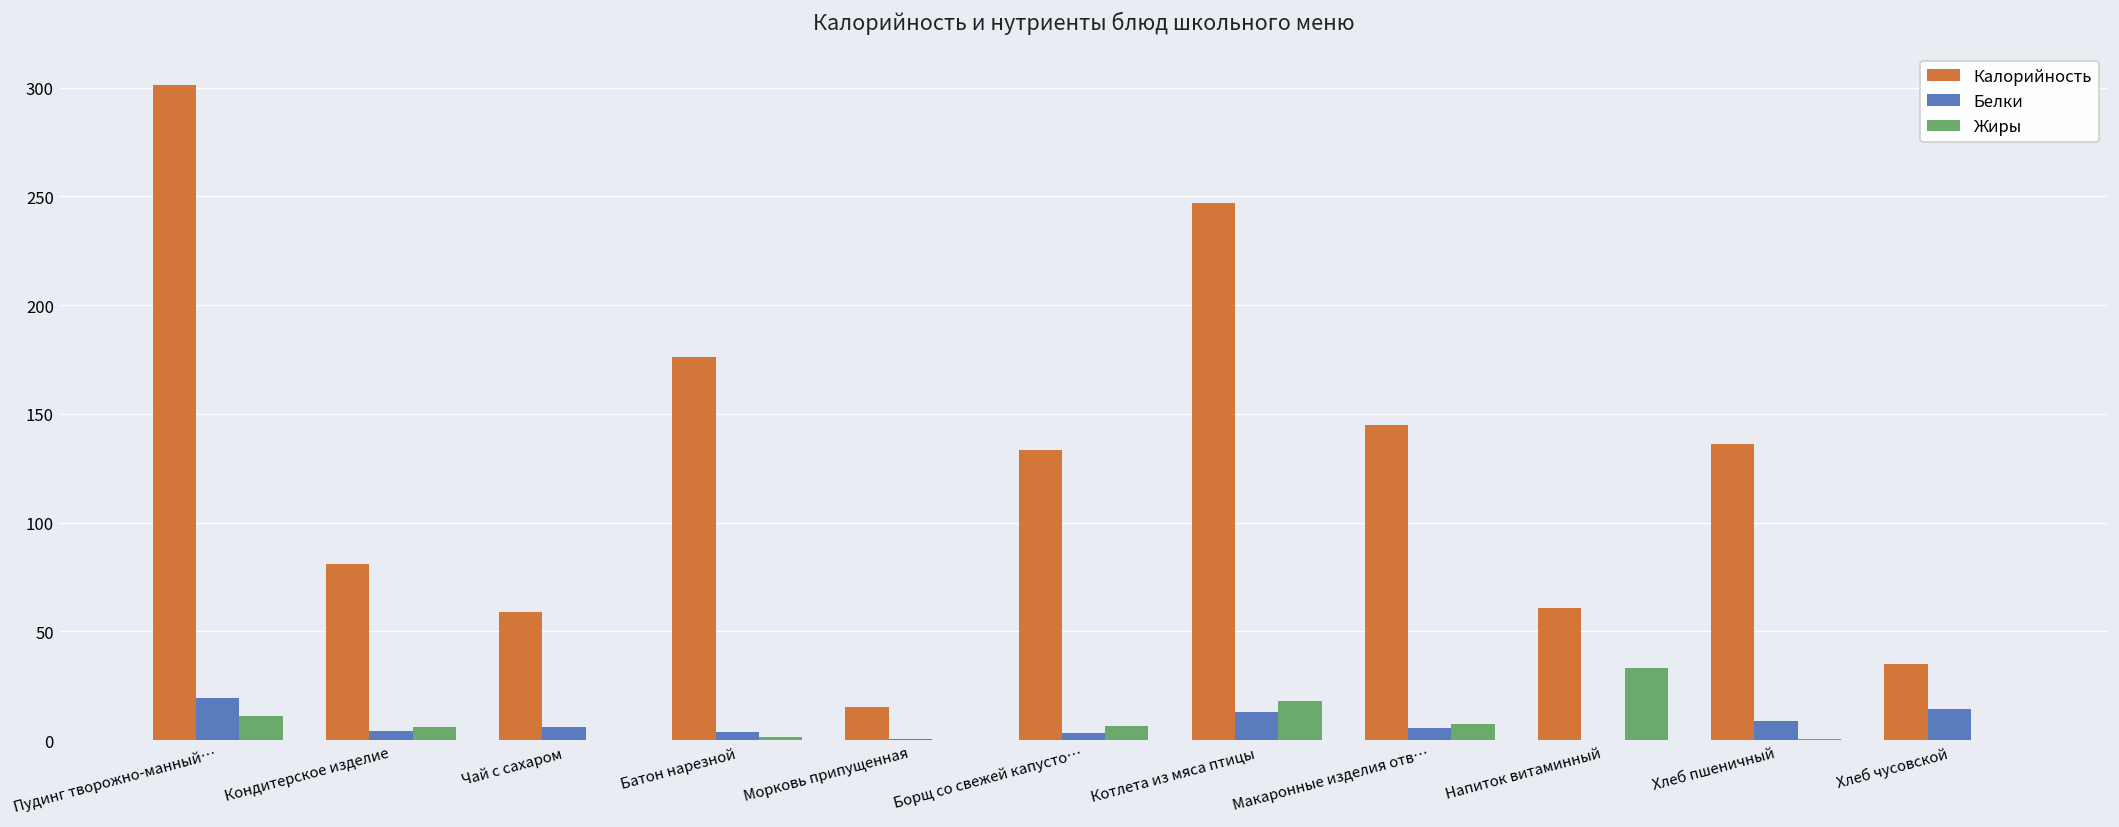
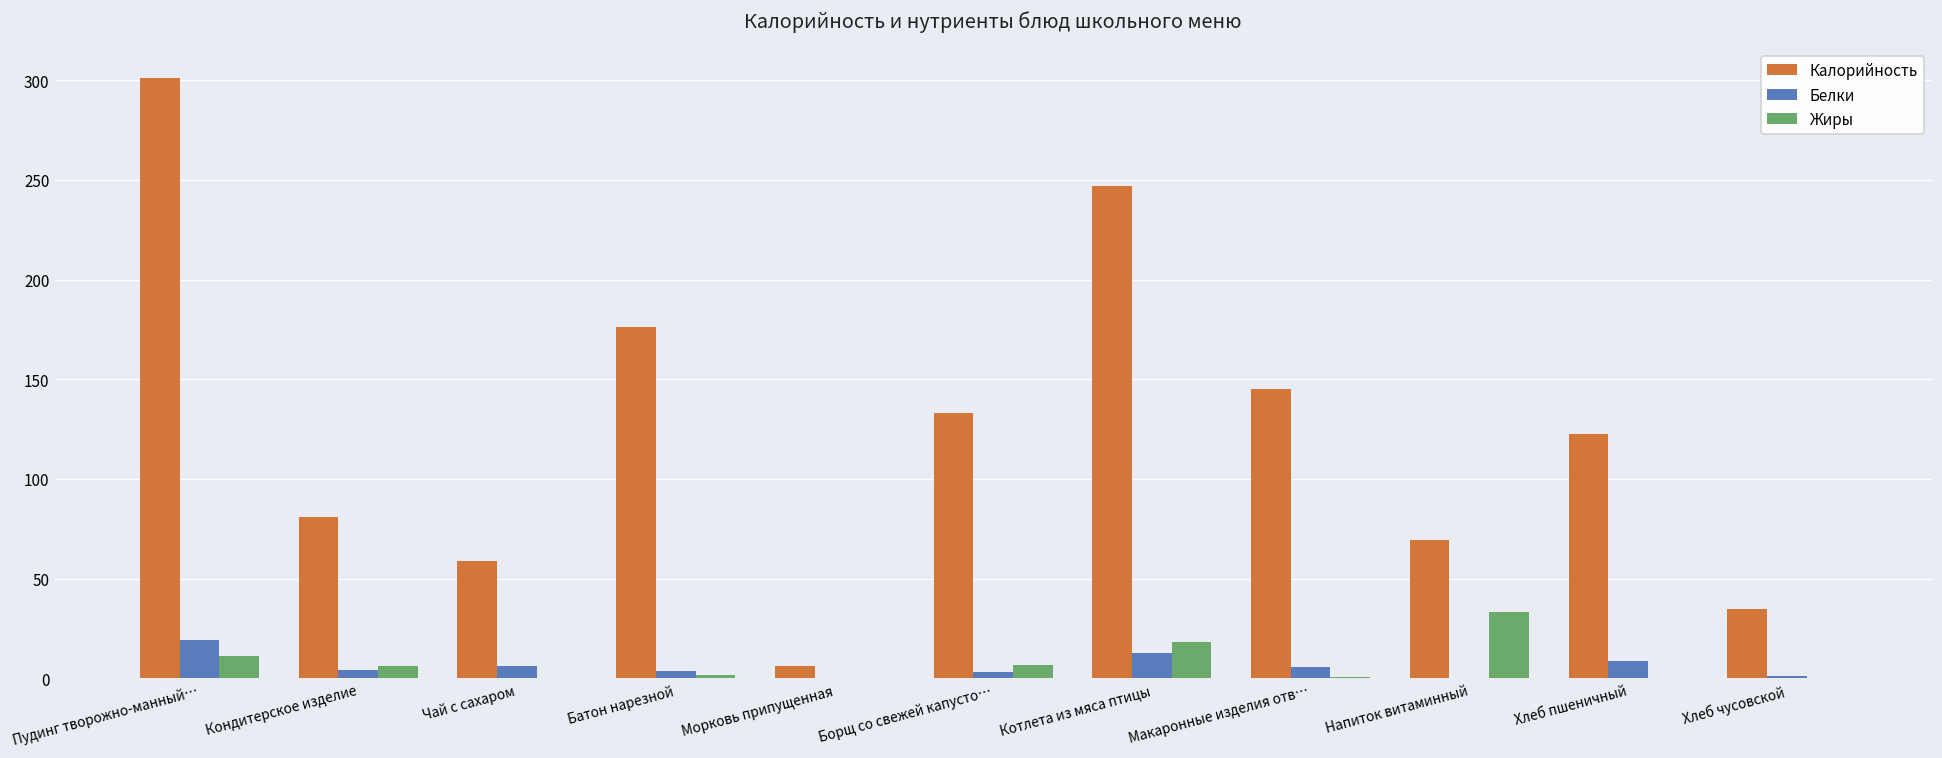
Калорийность, Морковь припущенная: 15 -> 6
Жиры, Макаронные изделия отв…: 7 -> 1
Калорийность, Напиток витаминный: 61 -> 69
Калорийность, Хлеб пшеничный: 136 -> 122
Белки, Хлеб чусовской: 14 -> 1
